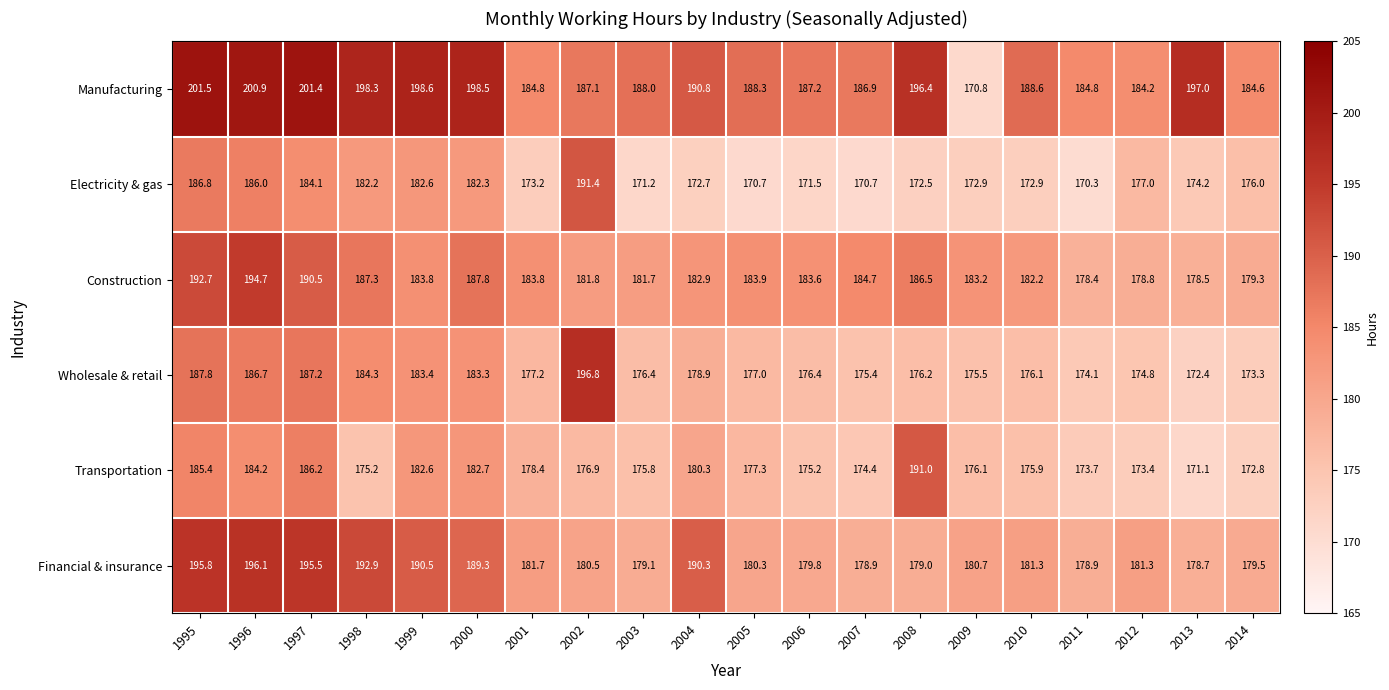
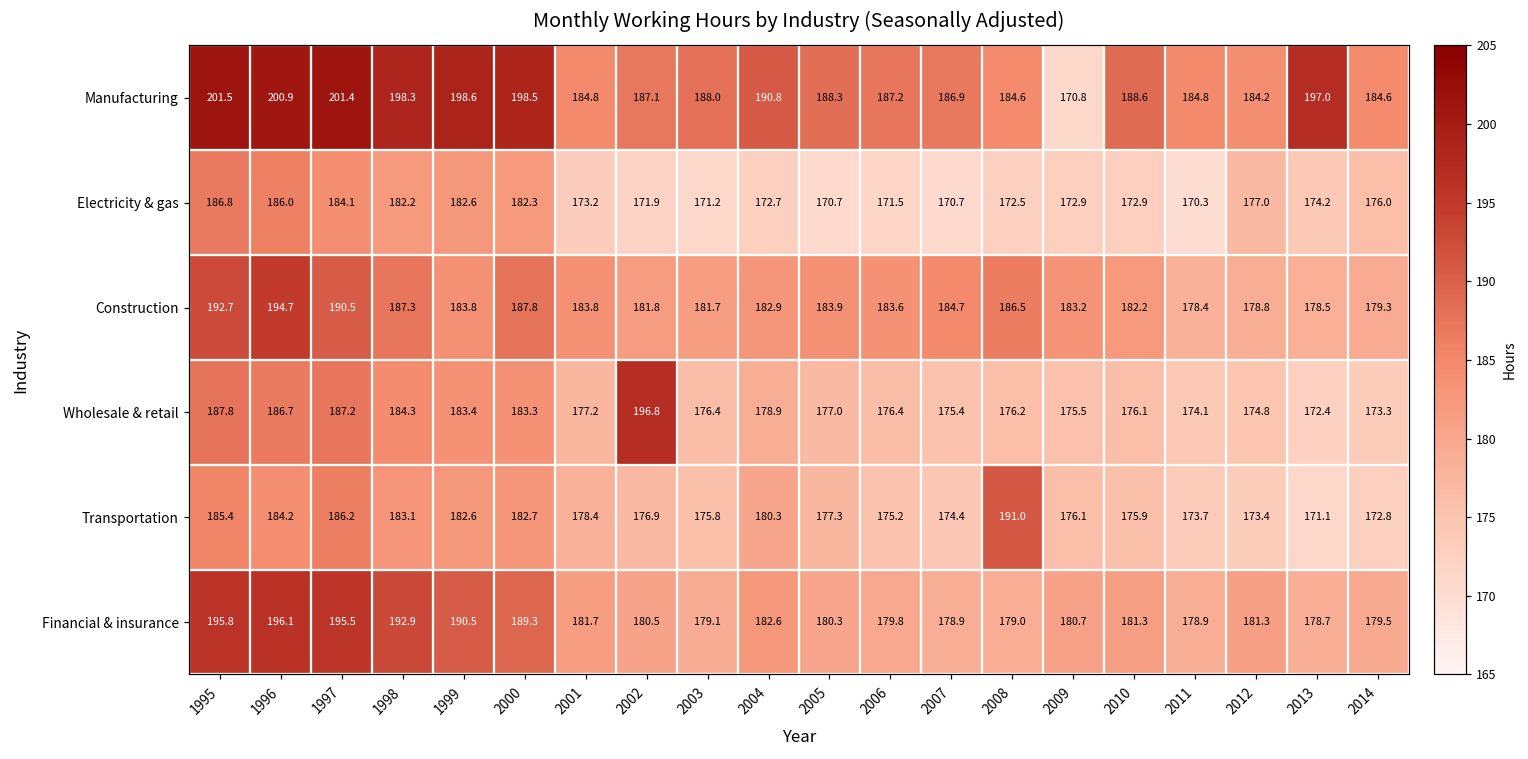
Manufacturing, 2008: 196.4 -> 184.6
Electricity & gas, 2002: 191.4 -> 171.9
Transportation, 1998: 175.2 -> 183.1
Financial & insurance, 2004: 190.3 -> 182.6
